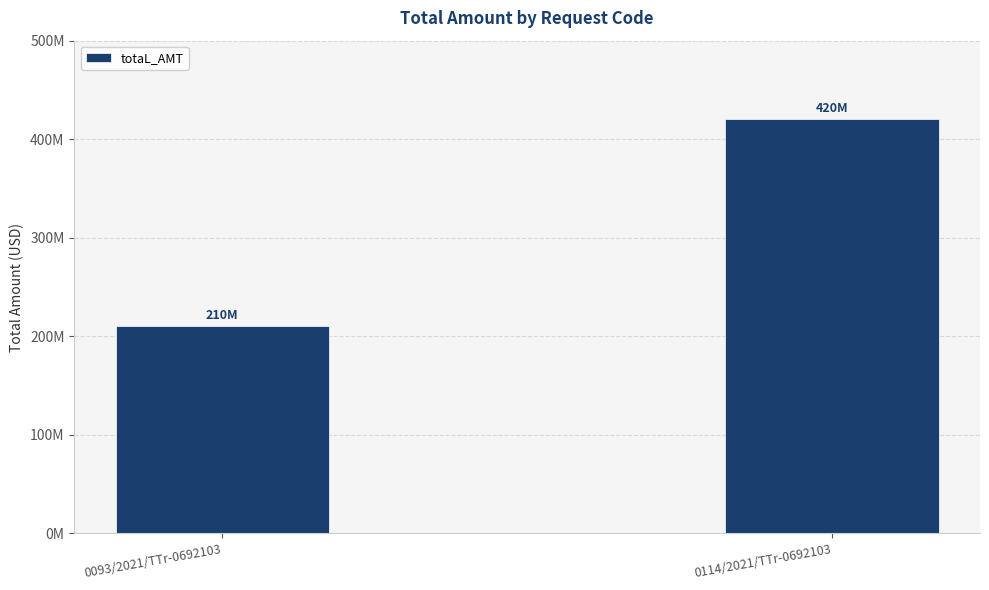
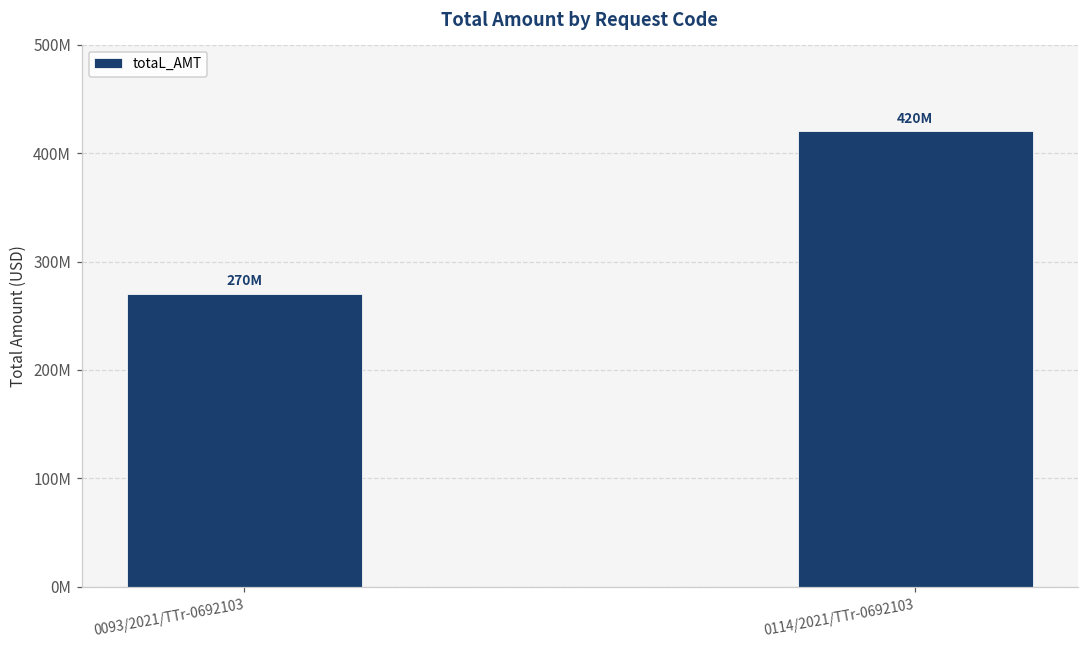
0093/2021/TTr-0692103: 210M -> 270M
